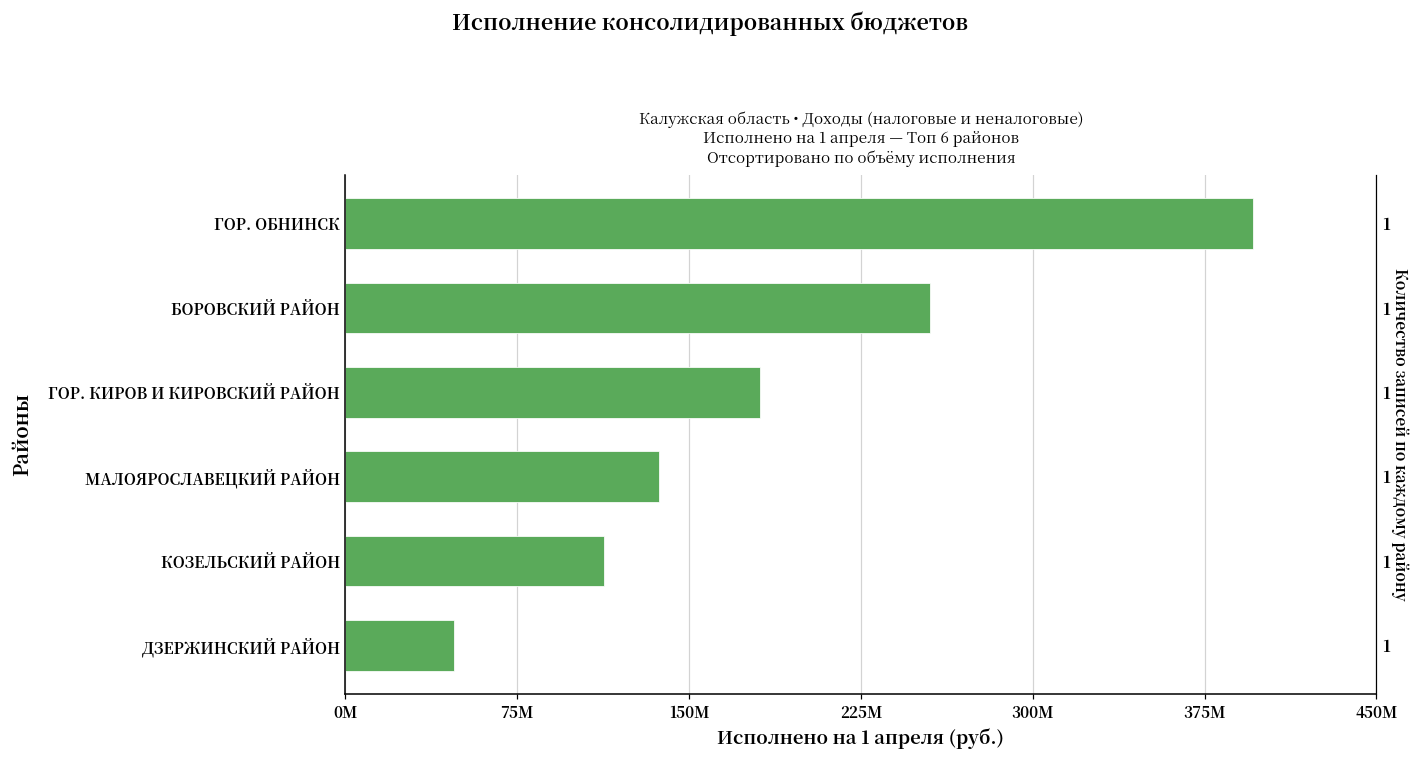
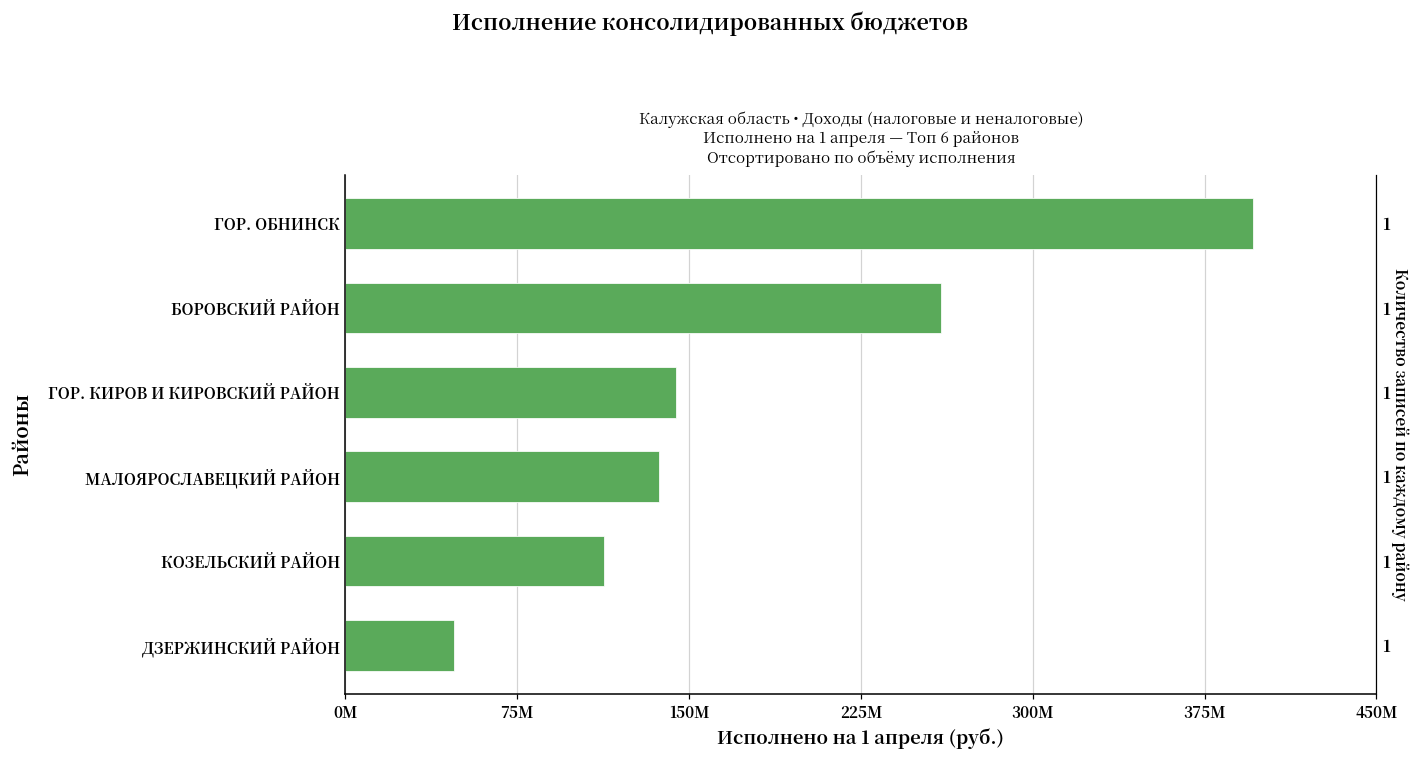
БОРОВСКИЙ РАЙОН: 255000000 -> 260000000
ГОР. КИРОВ И КИРОВСКИЙ РАЙОН: 181000000 -> 144000000
